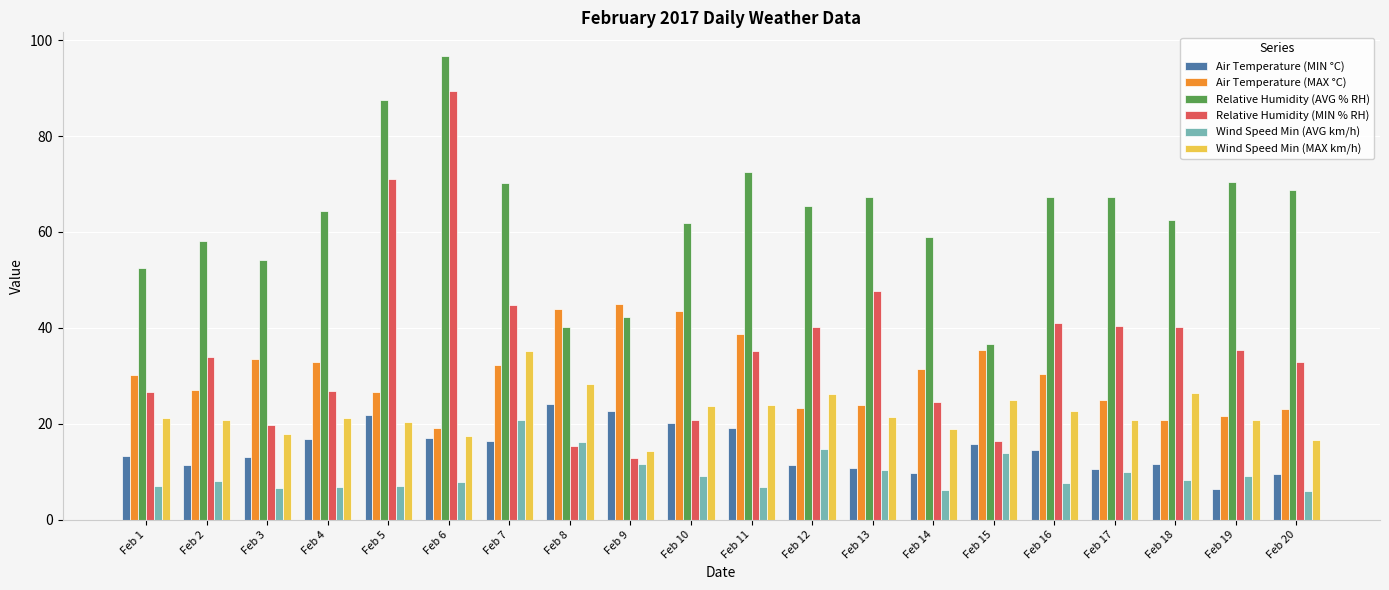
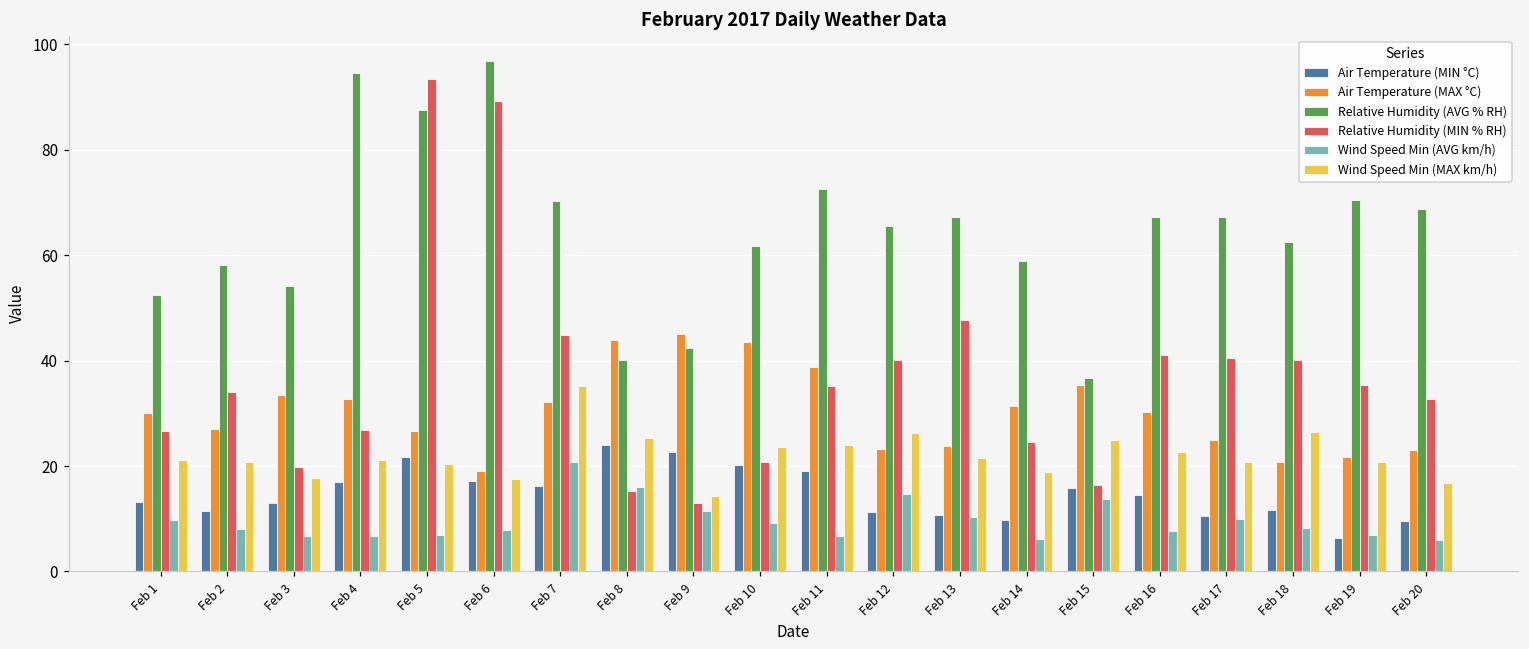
Wind Speed Min (AVG km/h), Feb 1: 7 -> 10
Relative Humidity (AVG % RH), Feb 4: 64 -> 95
Relative Humidity (MIN % RH), Feb 5: 71 -> 93
Wind Speed Min (MAX km/h), Feb 8: 28 -> 25
Wind Speed Min (AVG km/h), Feb 19: 9 -> 7
